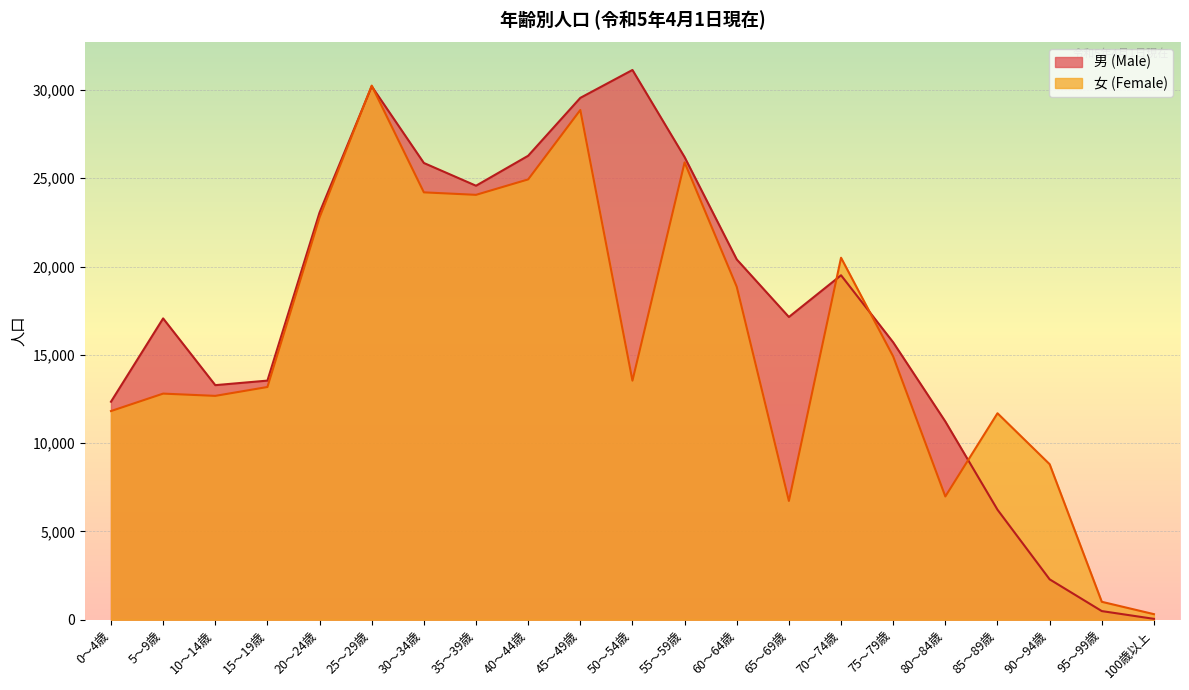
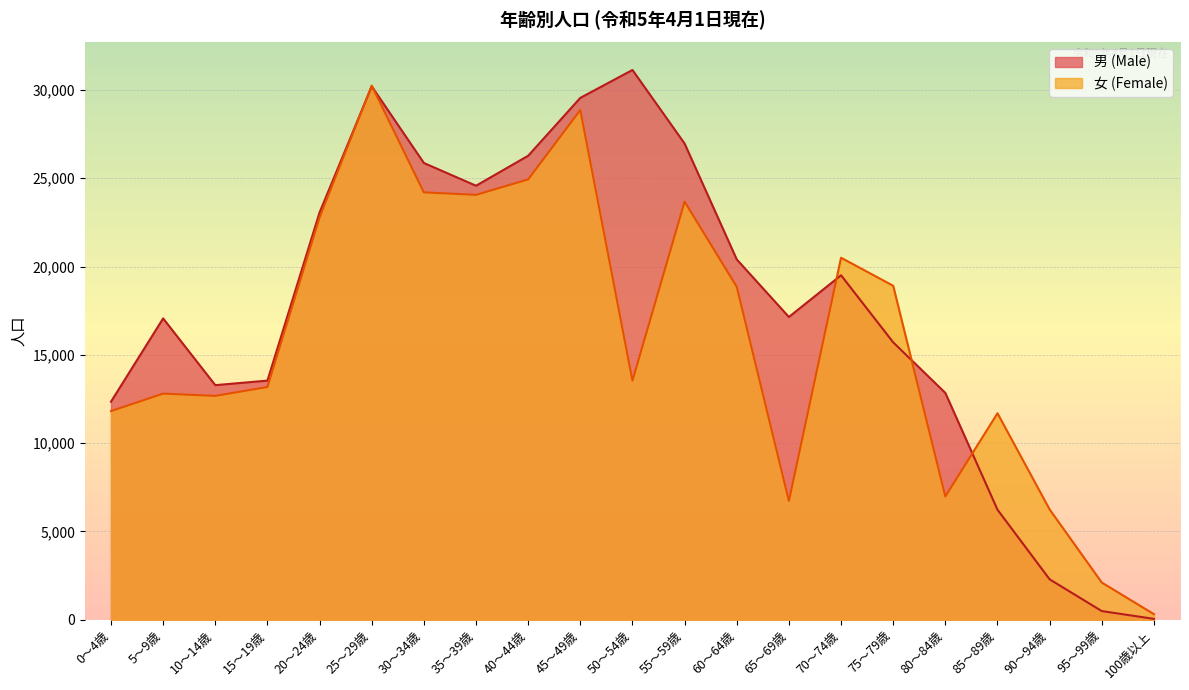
男 (Male), 55～59歳: 26,200 -> 27,000
女 (Female), 55～59歳: 25,900 -> 23,700
女 (Female), 75～79歳: 14,900 -> 18,900
男 (Male), 80～84歳: 11,200 -> 12,800
女 (Female), 90～94歳: 8,800 -> 6,200
女 (Female), 95～99歳: 1,000 -> 2,100
